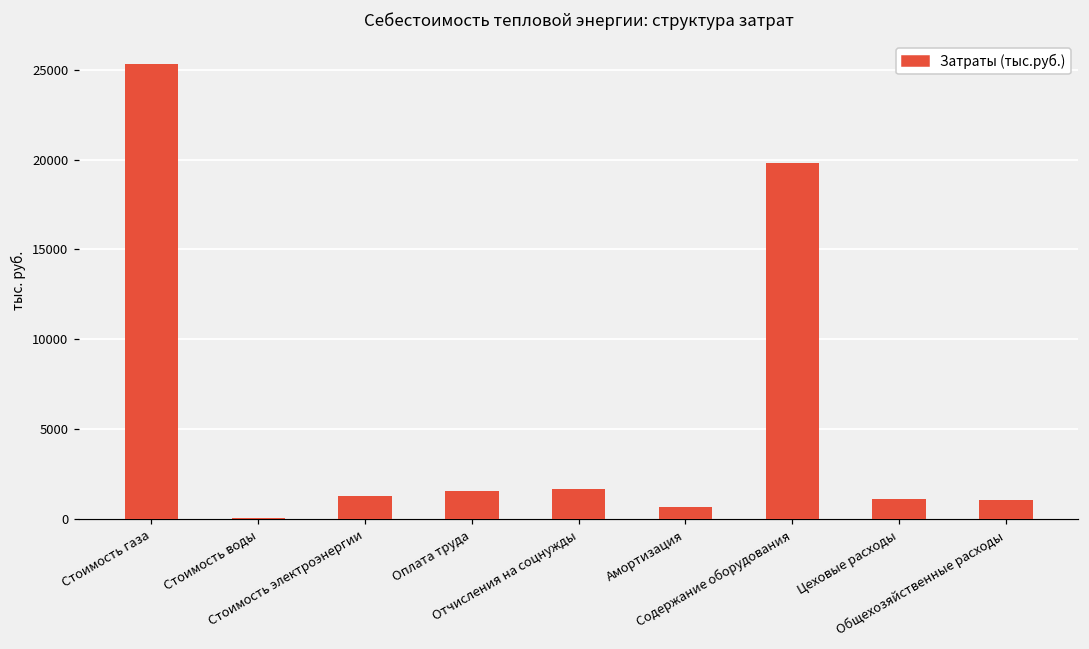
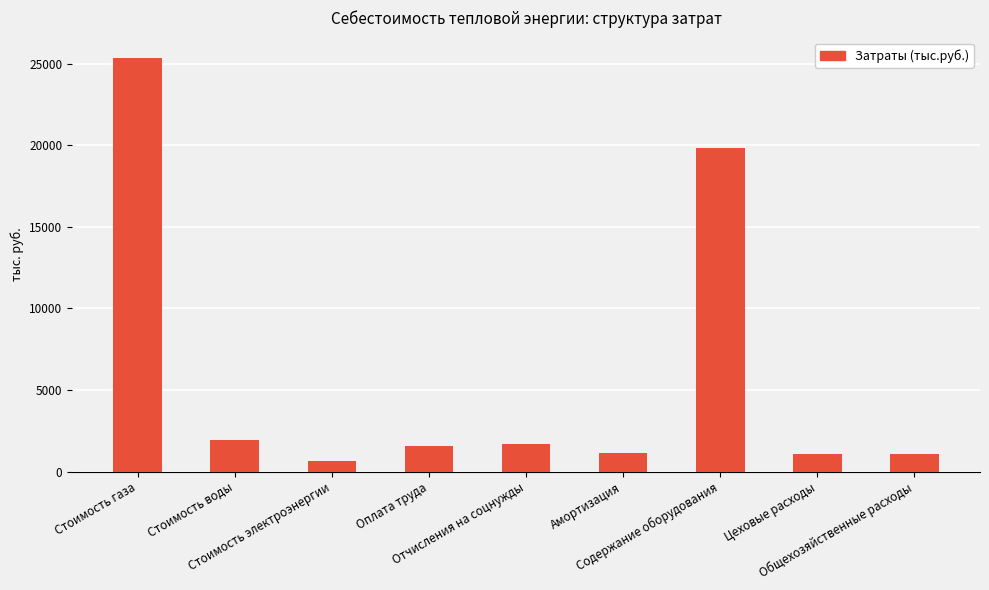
Стоимость воды: 100 -> 2000
Стоимость электроэнергии: 1300 -> 600
Амортизация: 700 -> 1200
